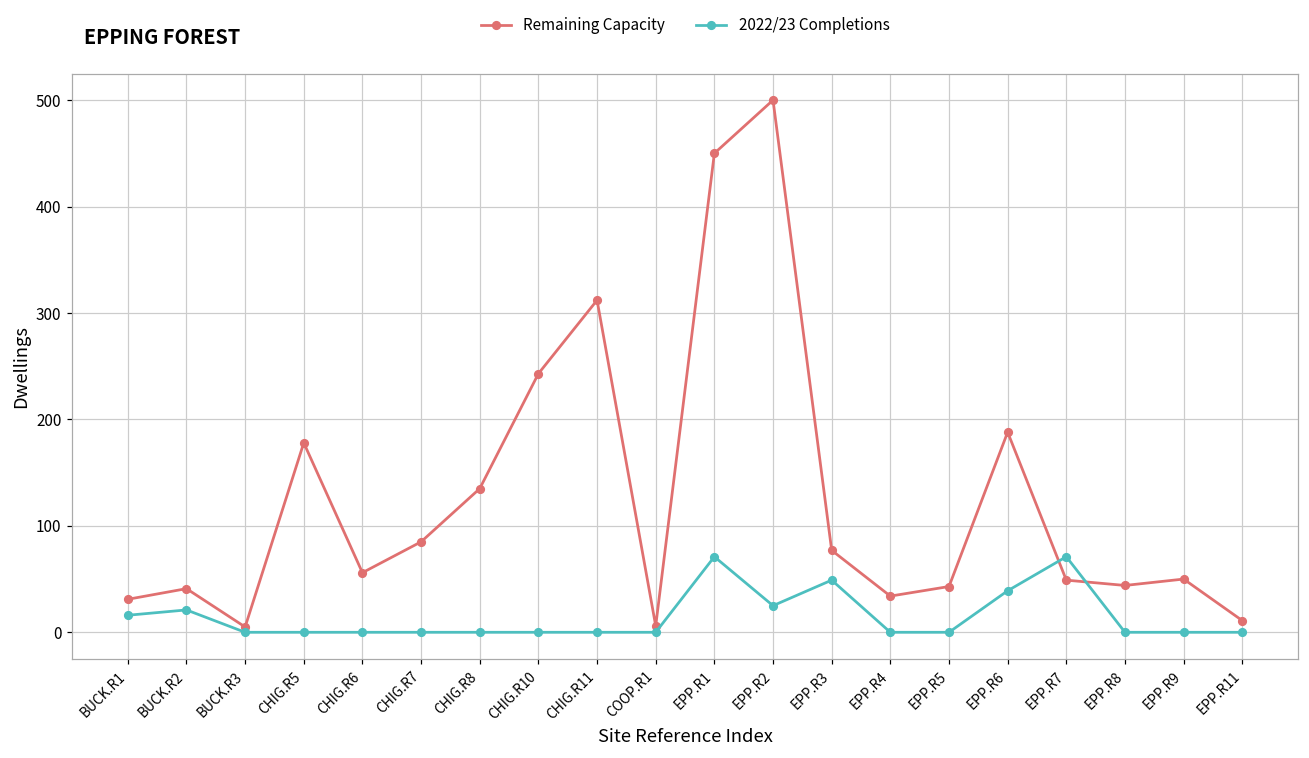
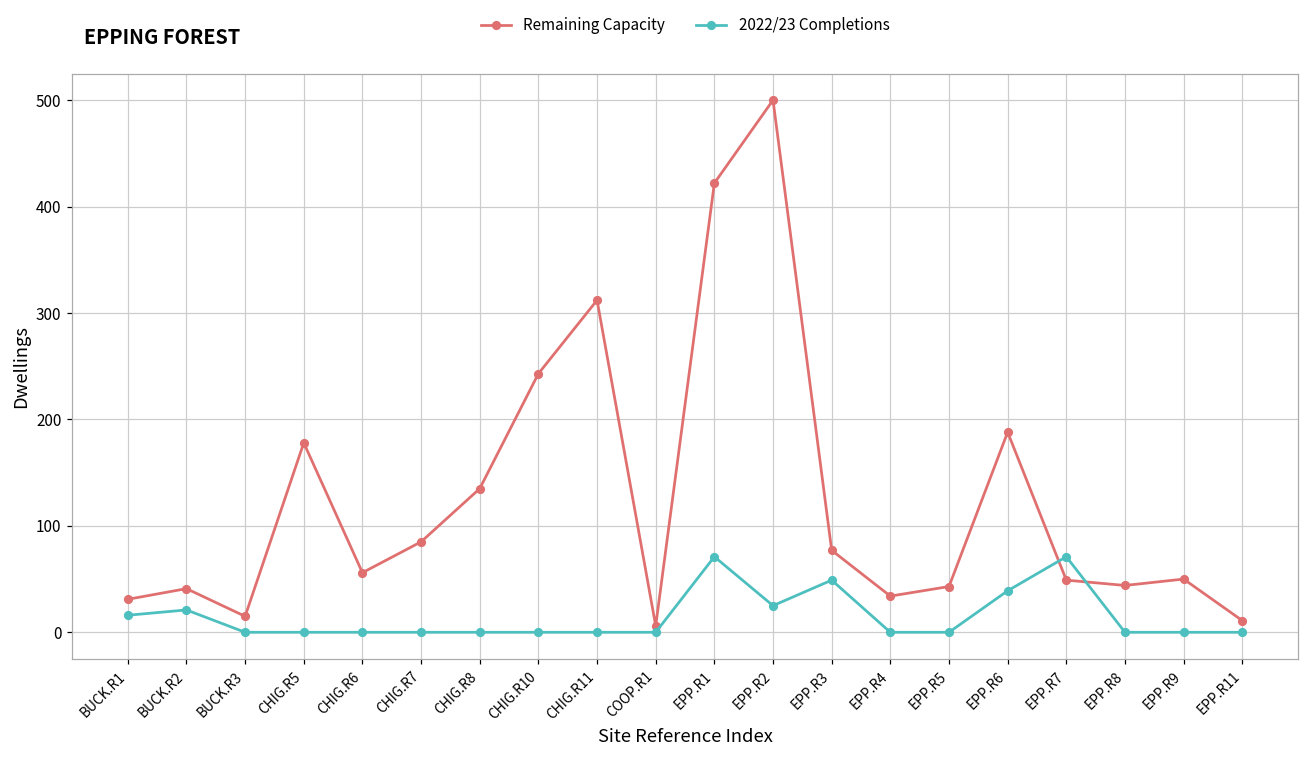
Remaining Capacity, BUCK.R3: 10 -> 20
Remaining Capacity, EPP.R1: 450 -> 420
